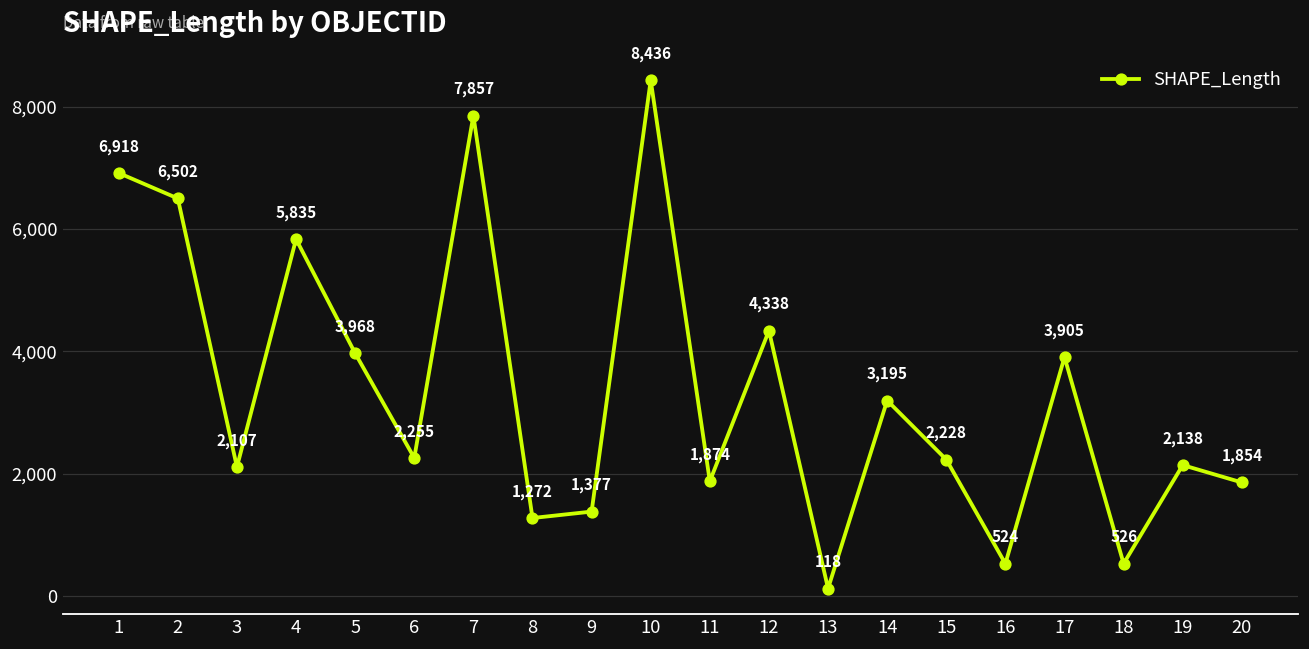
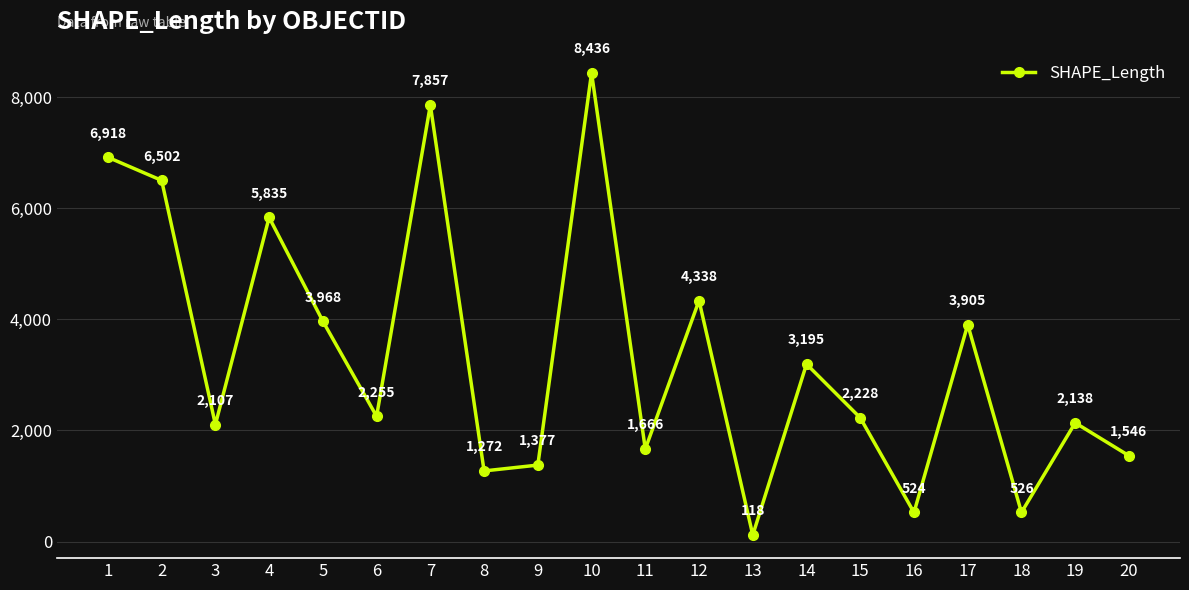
11: 1,874 -> 1,666
20: 1,854 -> 1,546
